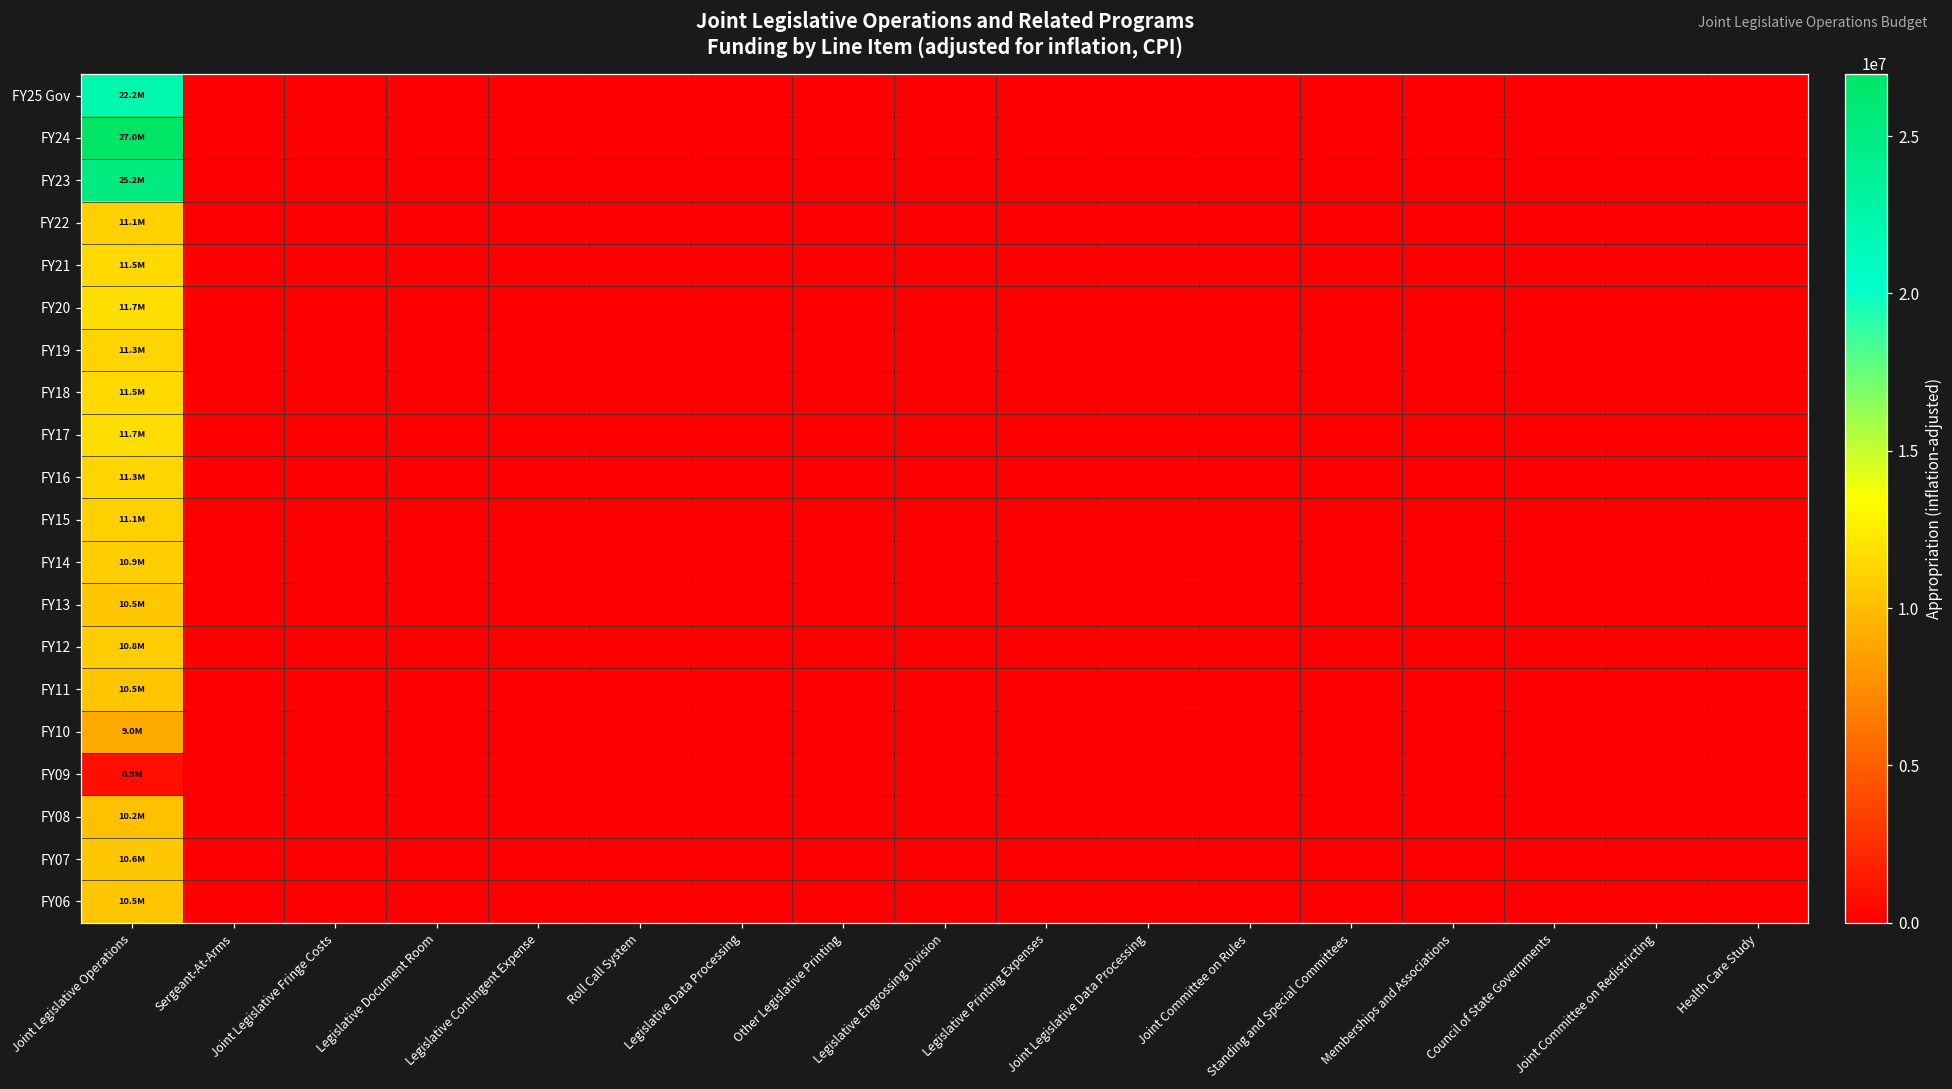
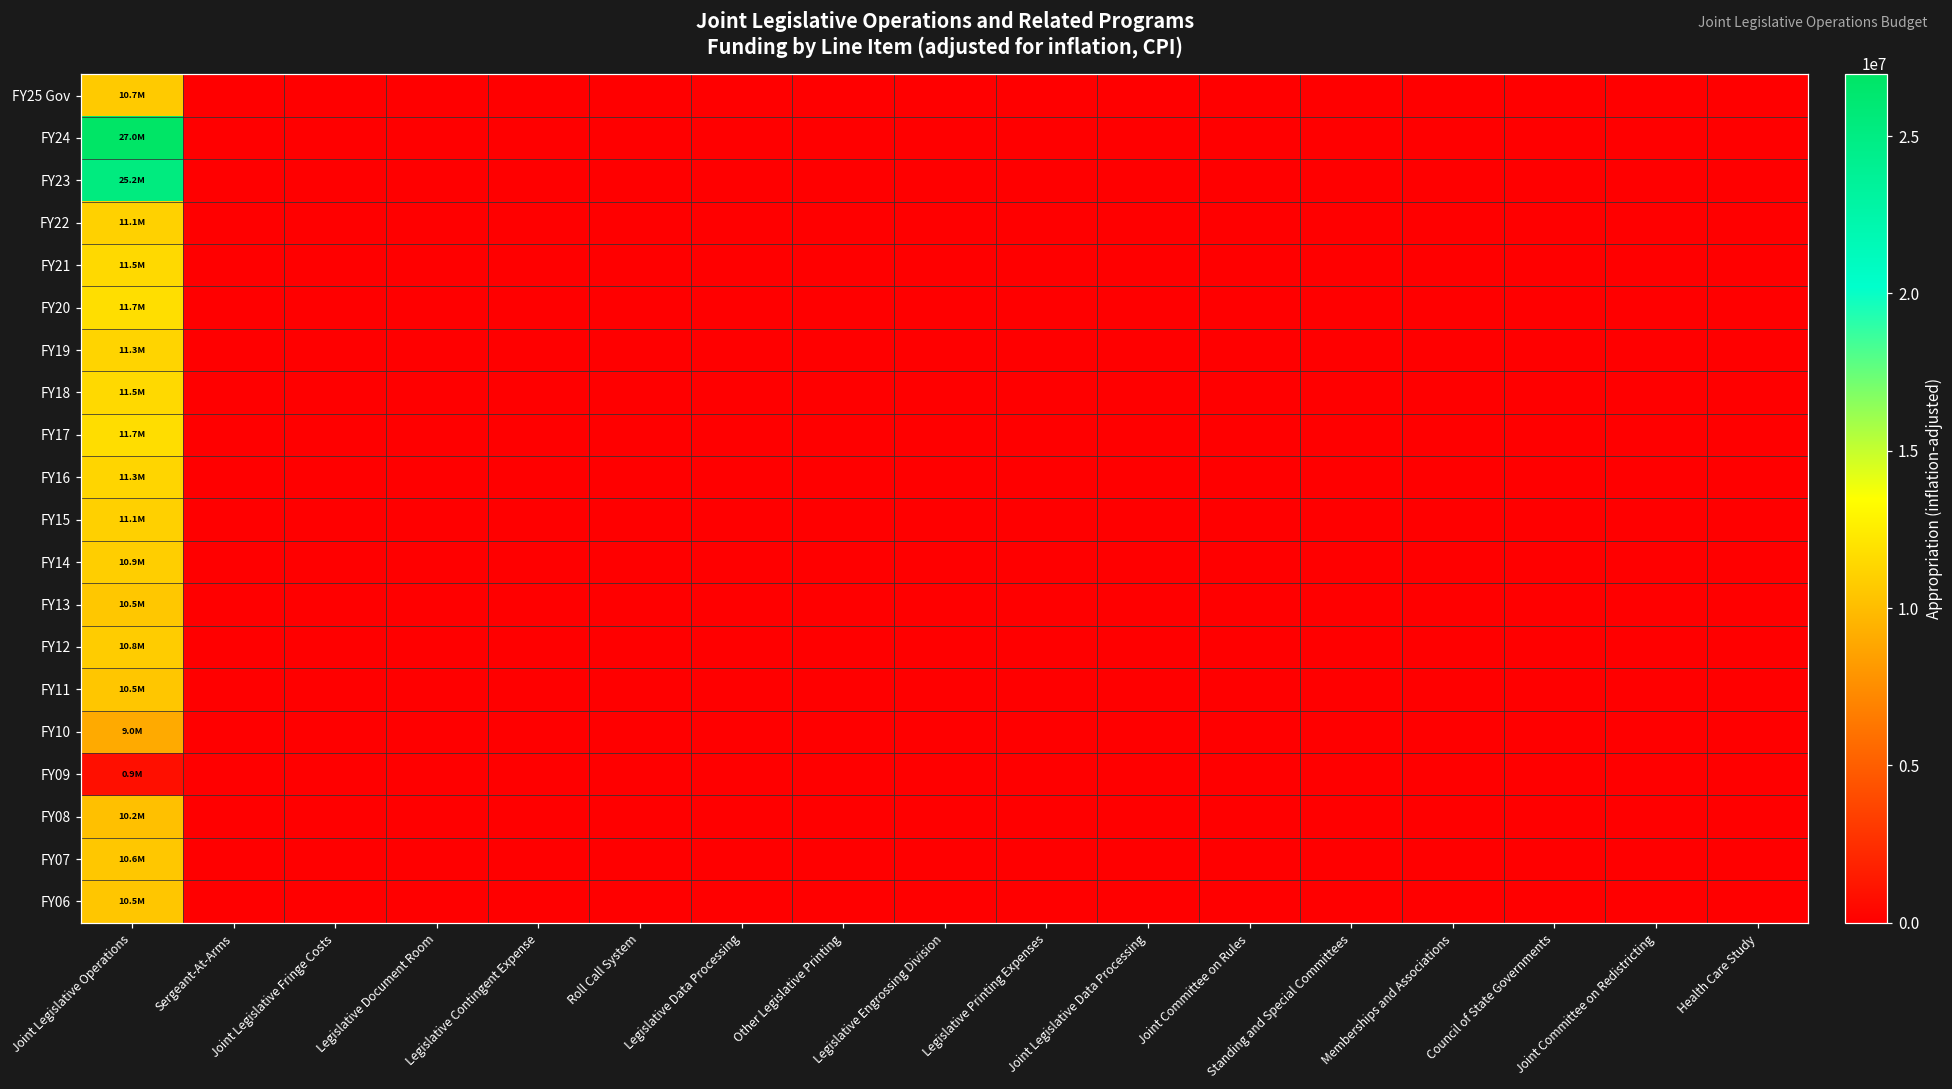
FY25 Gov, Joint Legislative Operations: 22.2M -> 10.7M
